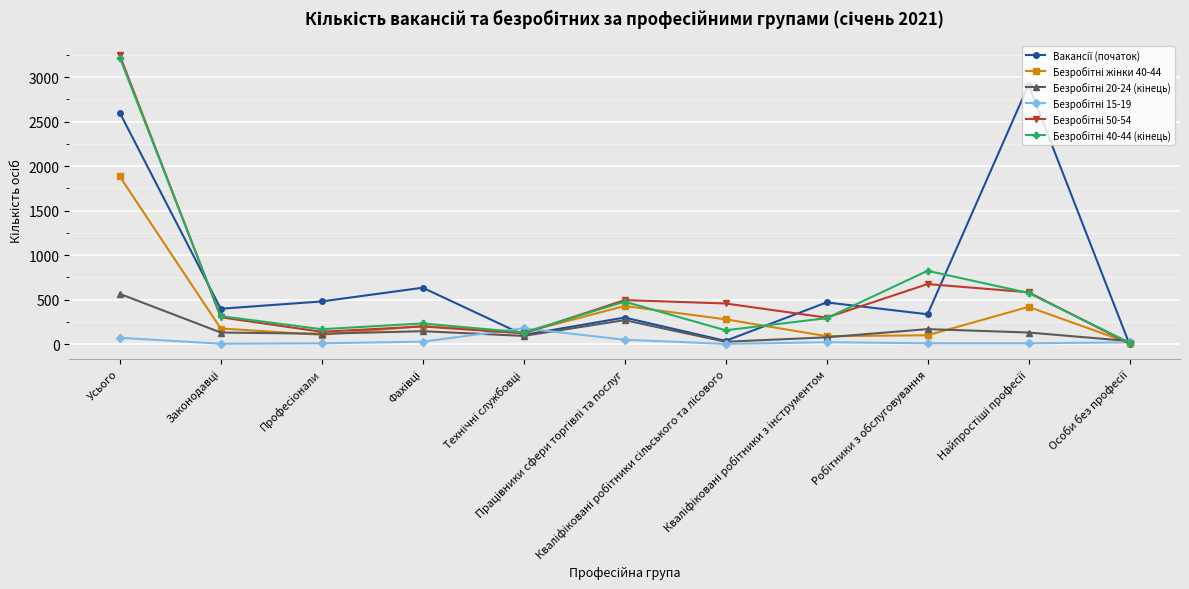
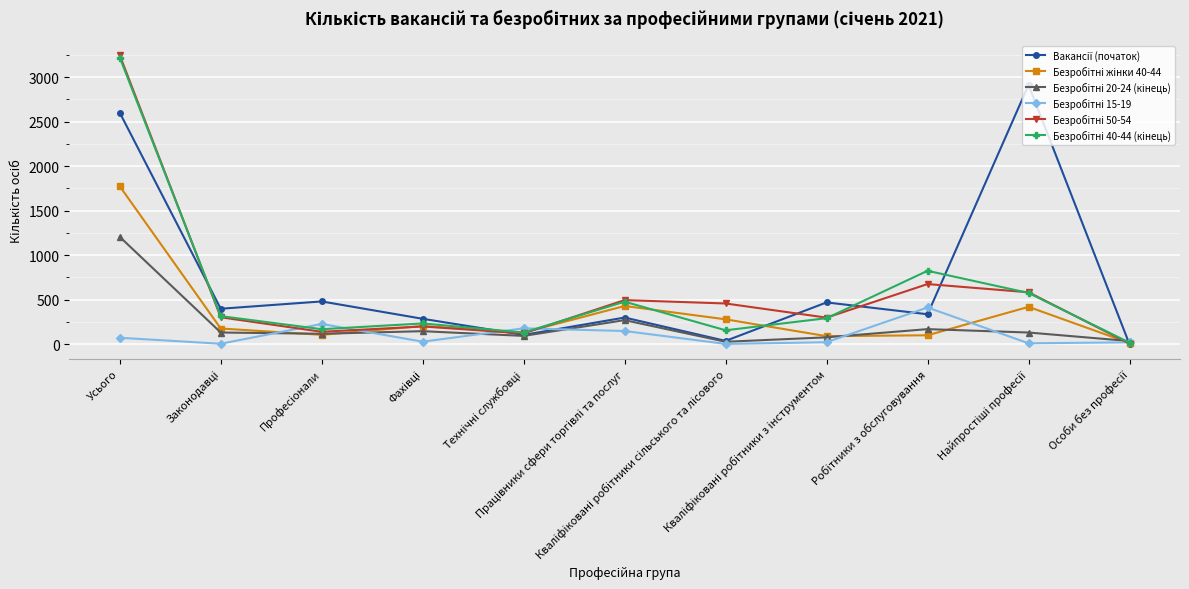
Безробітні жінки 40-44, Усього: 1900 -> 1800
Безробітні 20-24 (кінець), Усього: 600 -> 1200
Безробітні 15-19, Професіонали: 0 -> 200
Вакансії (початок), Фахівці: 600 -> 300
Безробітні 15-19, Працівники сфери торгівлі та послуг: 50 -> 150
Безробітні 15-19, Робітники з обслуговування: 0 -> 400
